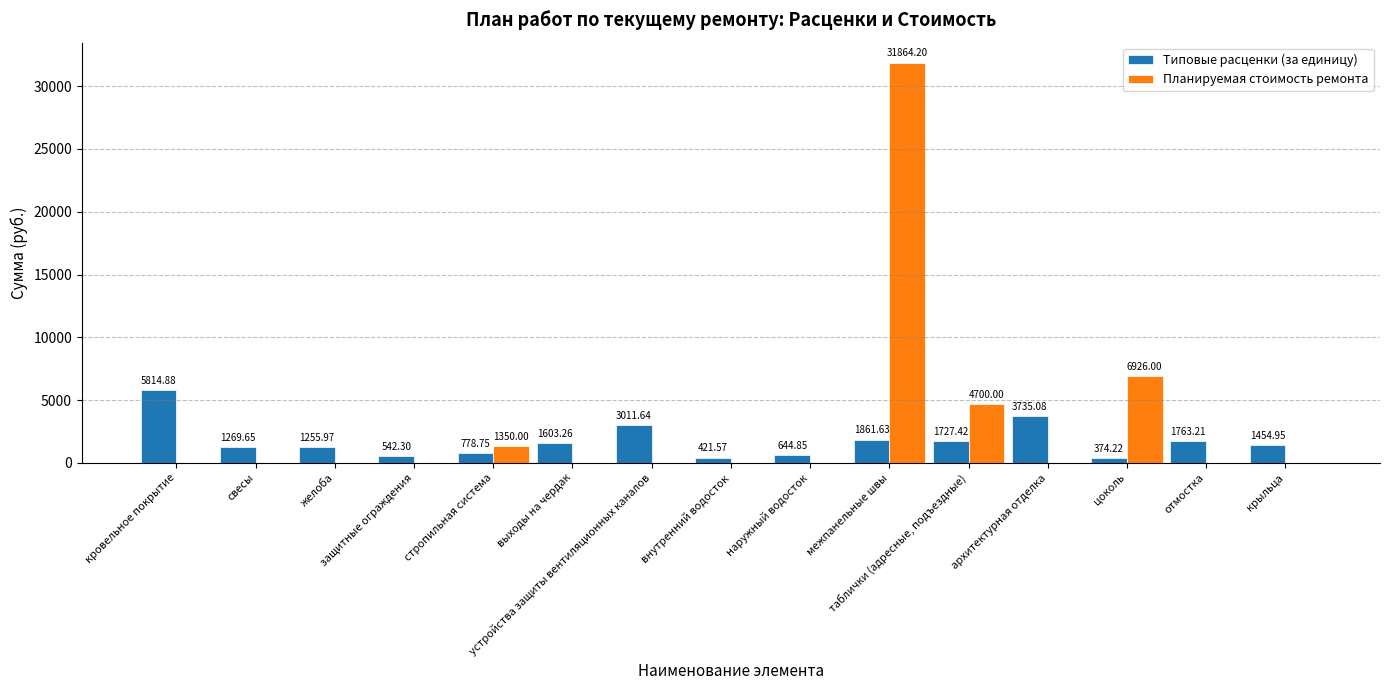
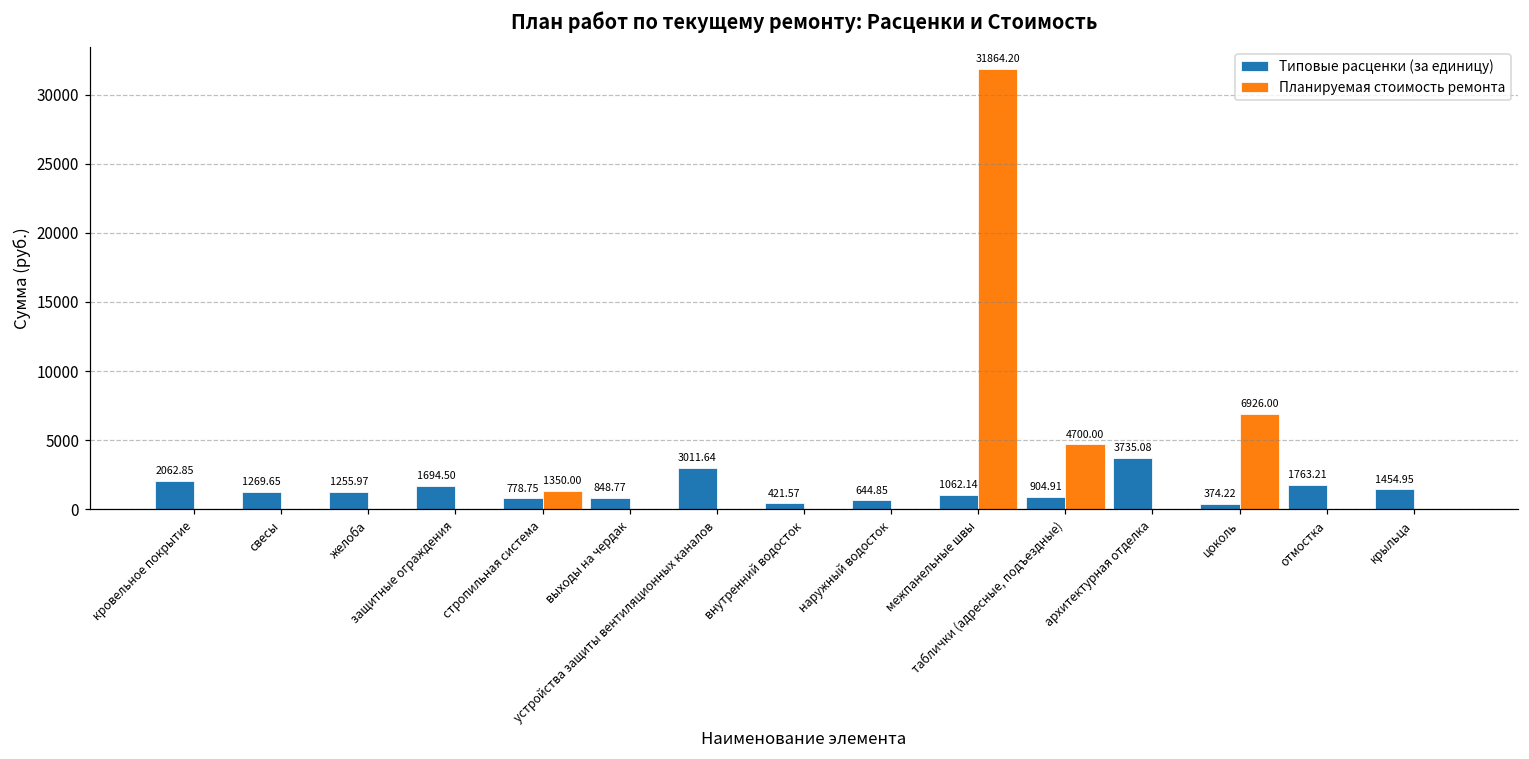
Типовые расценки (за единицу), кровельное покрытие: 5814.88 -> 2062.85
Типовые расценки (за единицу), защитные ограждения: 542.30 -> 1694.50
Типовые расценки (за единицу), выходы на чердак: 1603.26 -> 848.77
Типовые расценки (за единицу), межпанельные швы: 1861.63 -> 1062.14
Типовые расценки (за единицу), таблички (адресные, подъездные): 1727.42 -> 904.91
